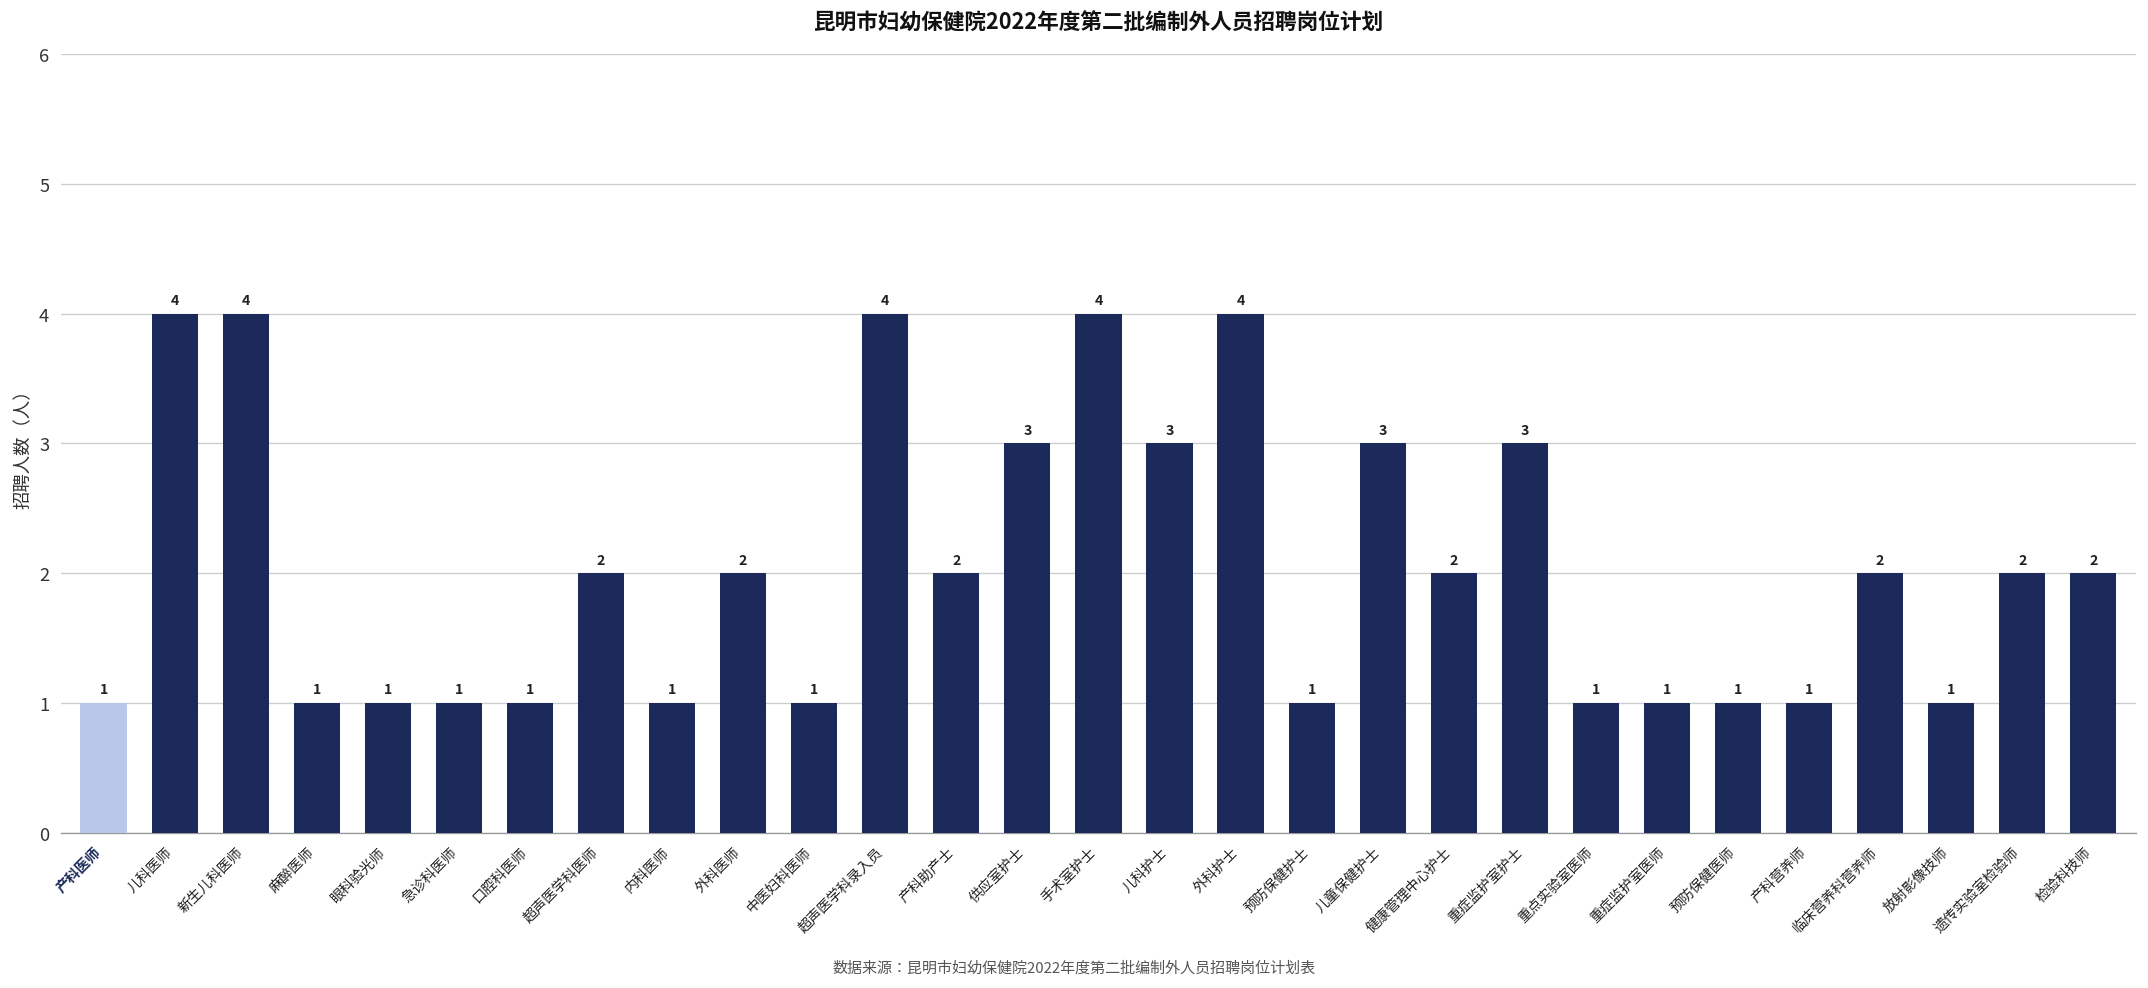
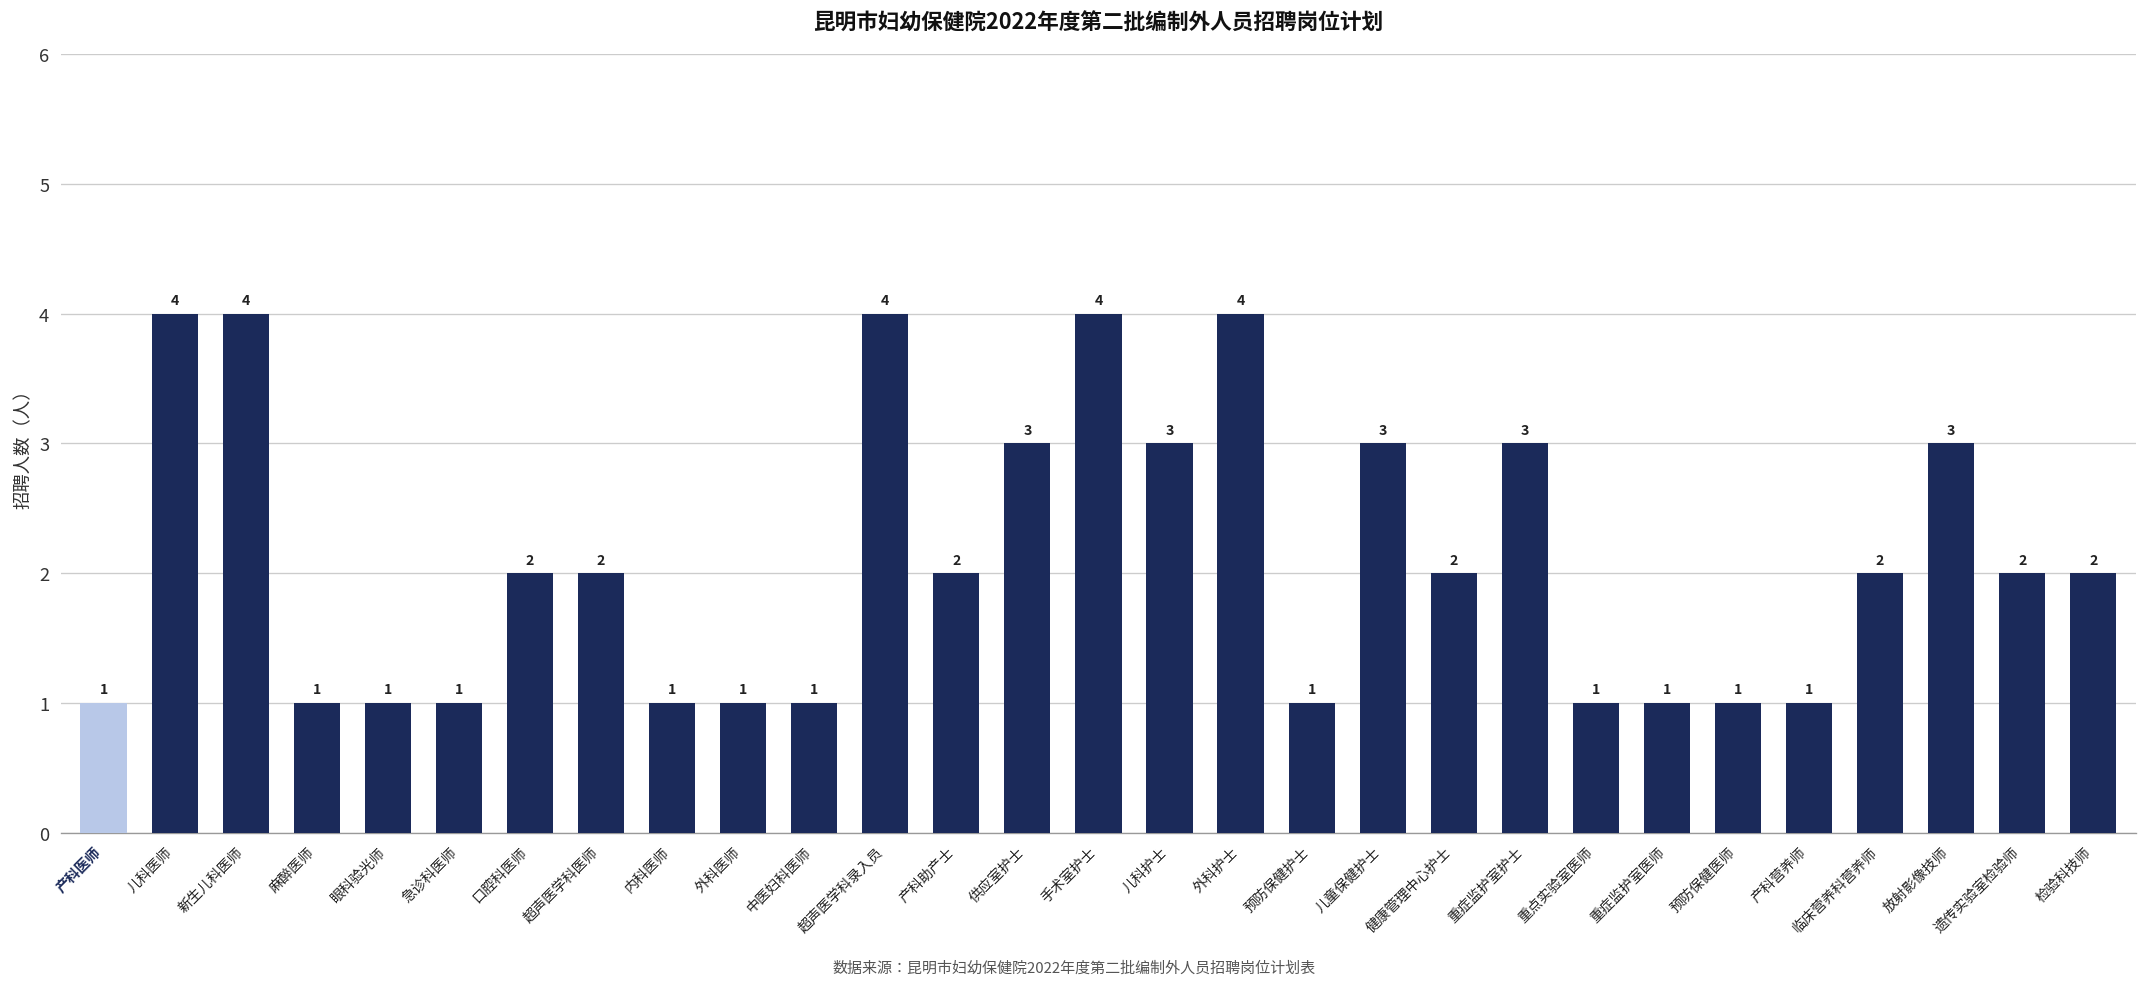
口腔科医师: 1 -> 2
外科医师: 2 -> 1
放射影像技师: 1 -> 3
